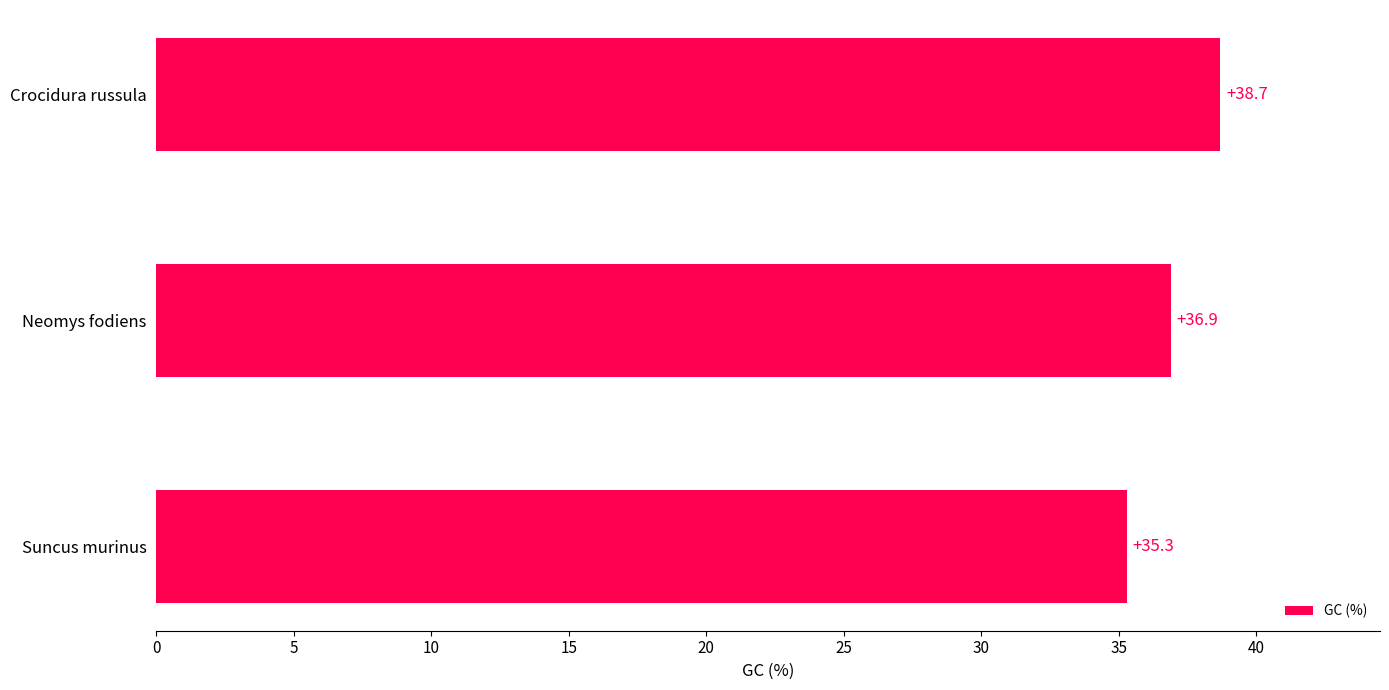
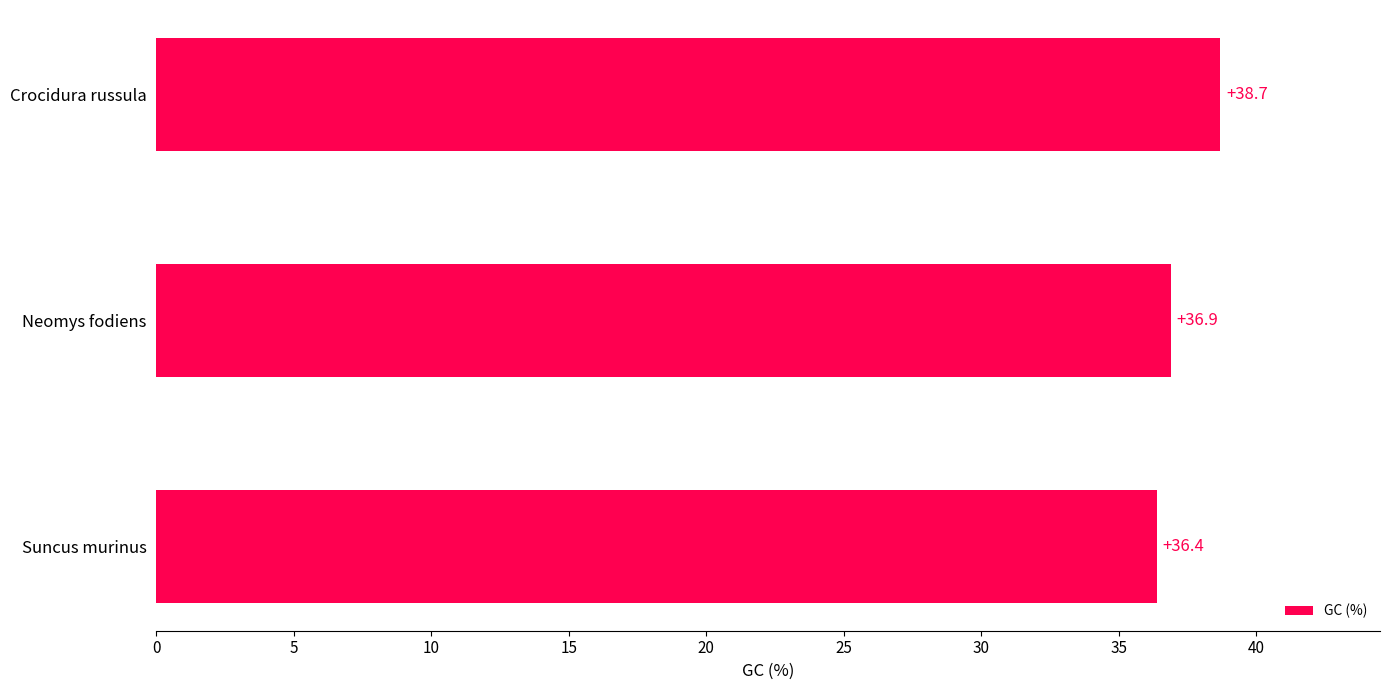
Suncus murinus: +35.3 -> +36.4
